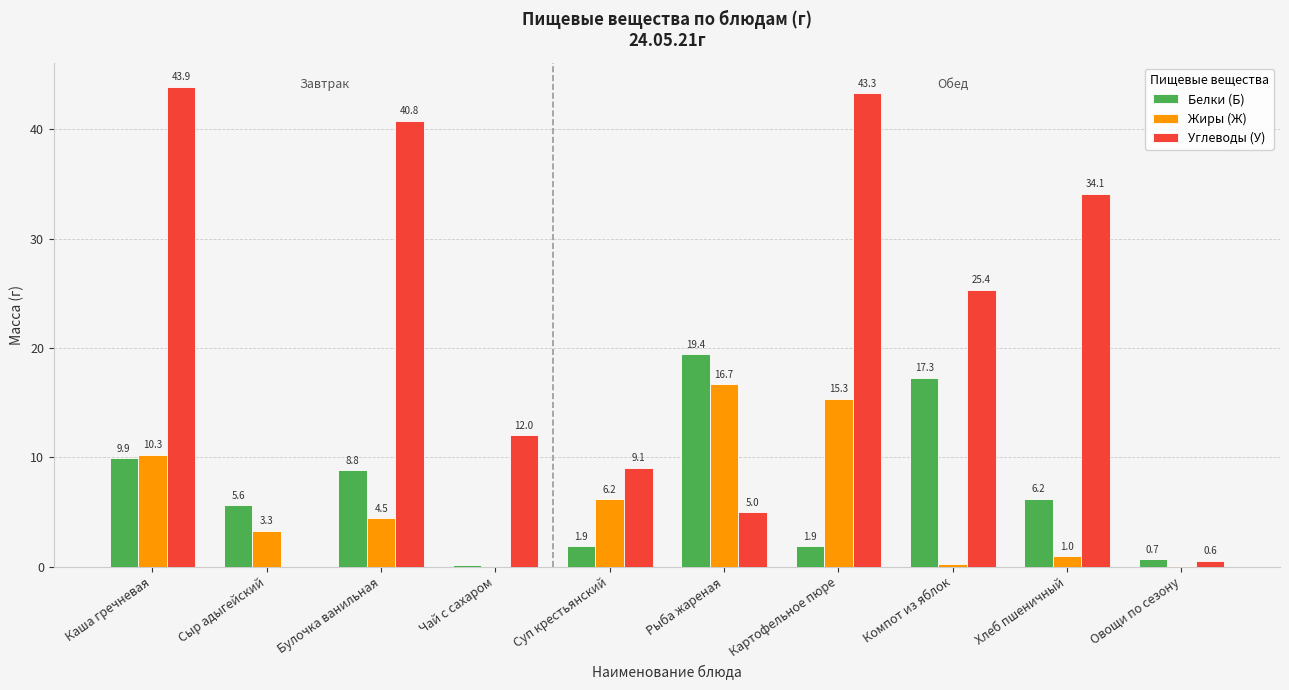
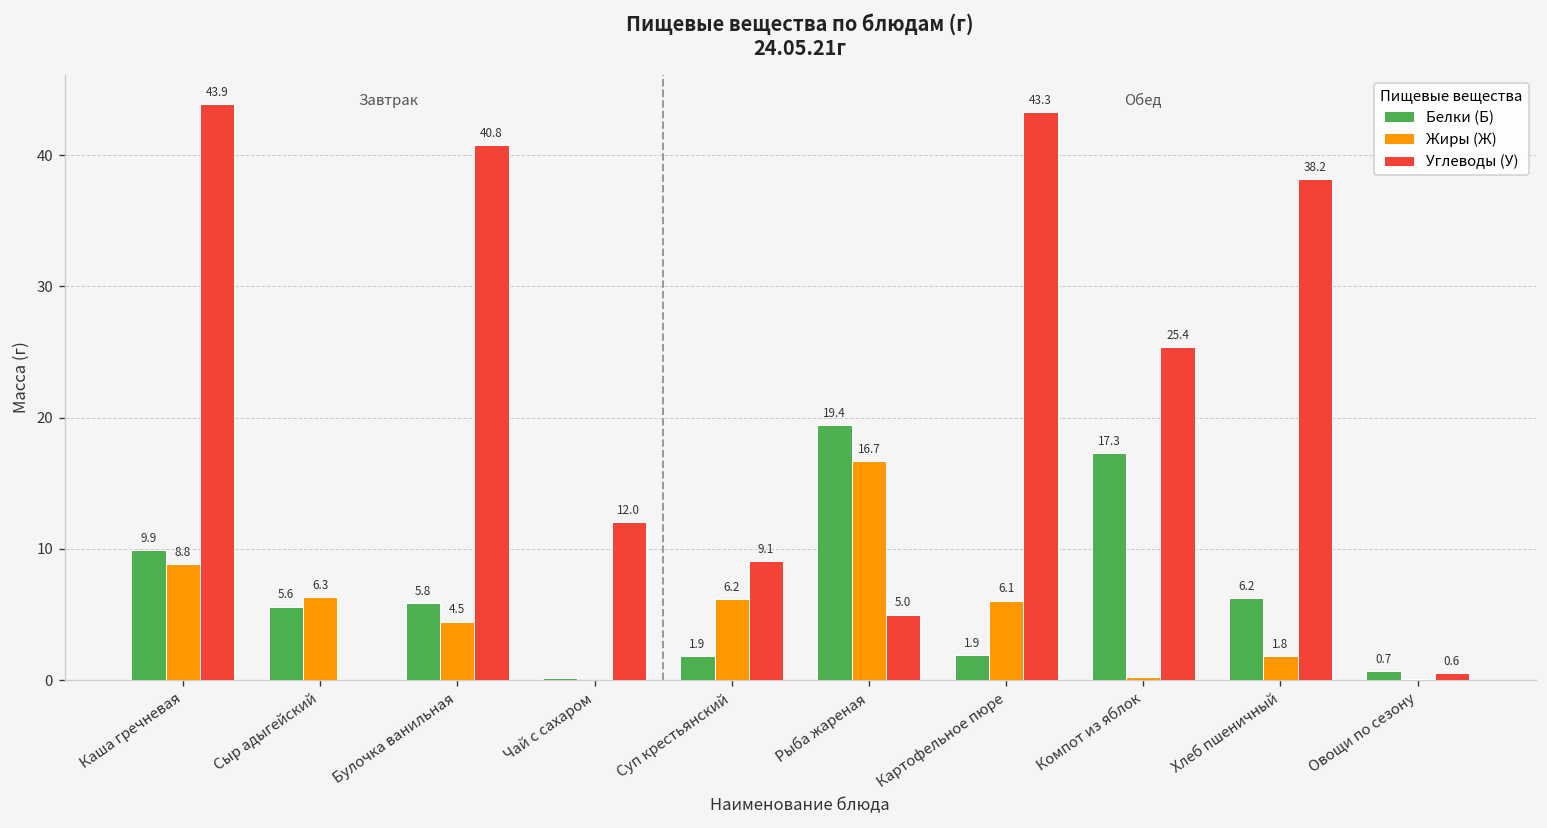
Жиры (Ж), Каша гречневая: 10.3 -> 8.8
Жиры (Ж), Сыр адыгейский: 3.3 -> 6.3
Белки (Б), Булочка ванильная: 8.8 -> 5.8
Жиры (Ж), Картофельное пюре: 15.3 -> 6.1
Жиры (Ж), Хлеб пшеничный: 1.0 -> 1.8
Углеводы (У), Хлеб пшеничный: 34.1 -> 38.2
